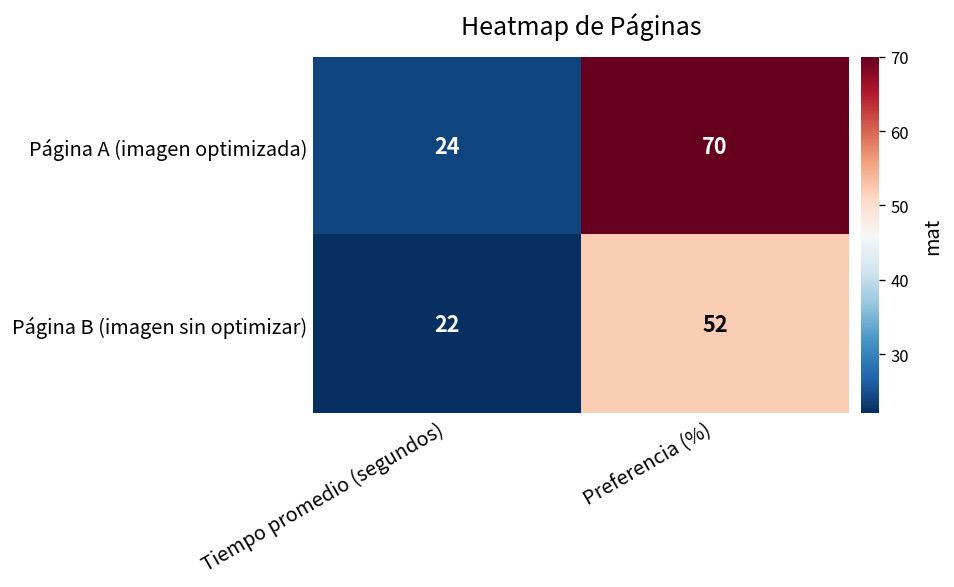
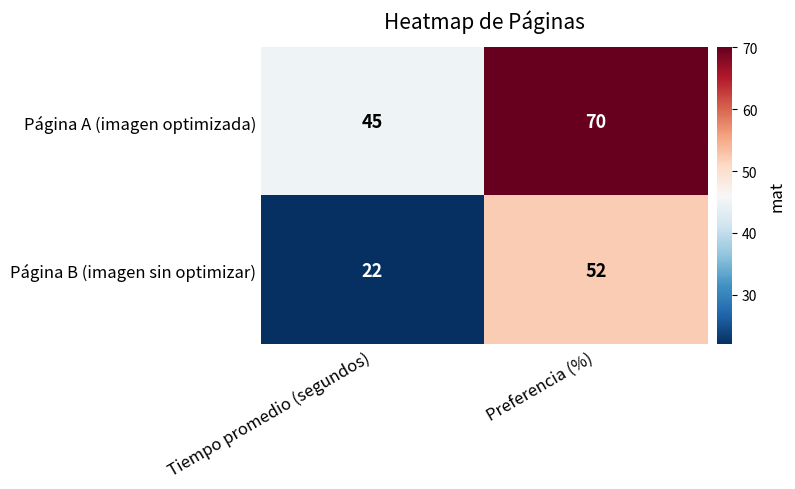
Página A (imagen optimizada), Tiempo promedio (segundos): 24 -> 45
